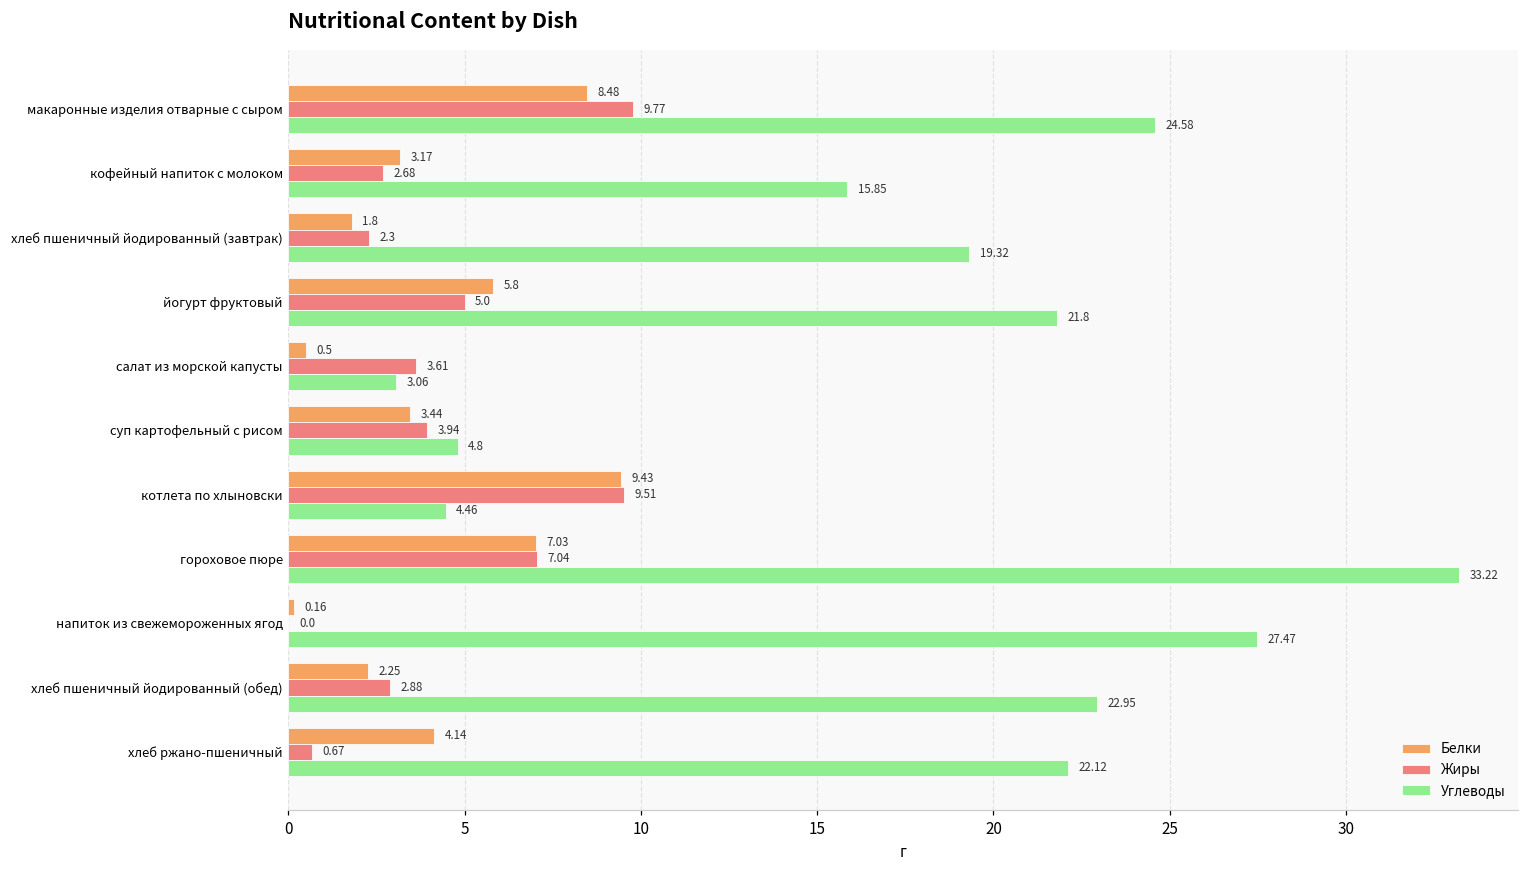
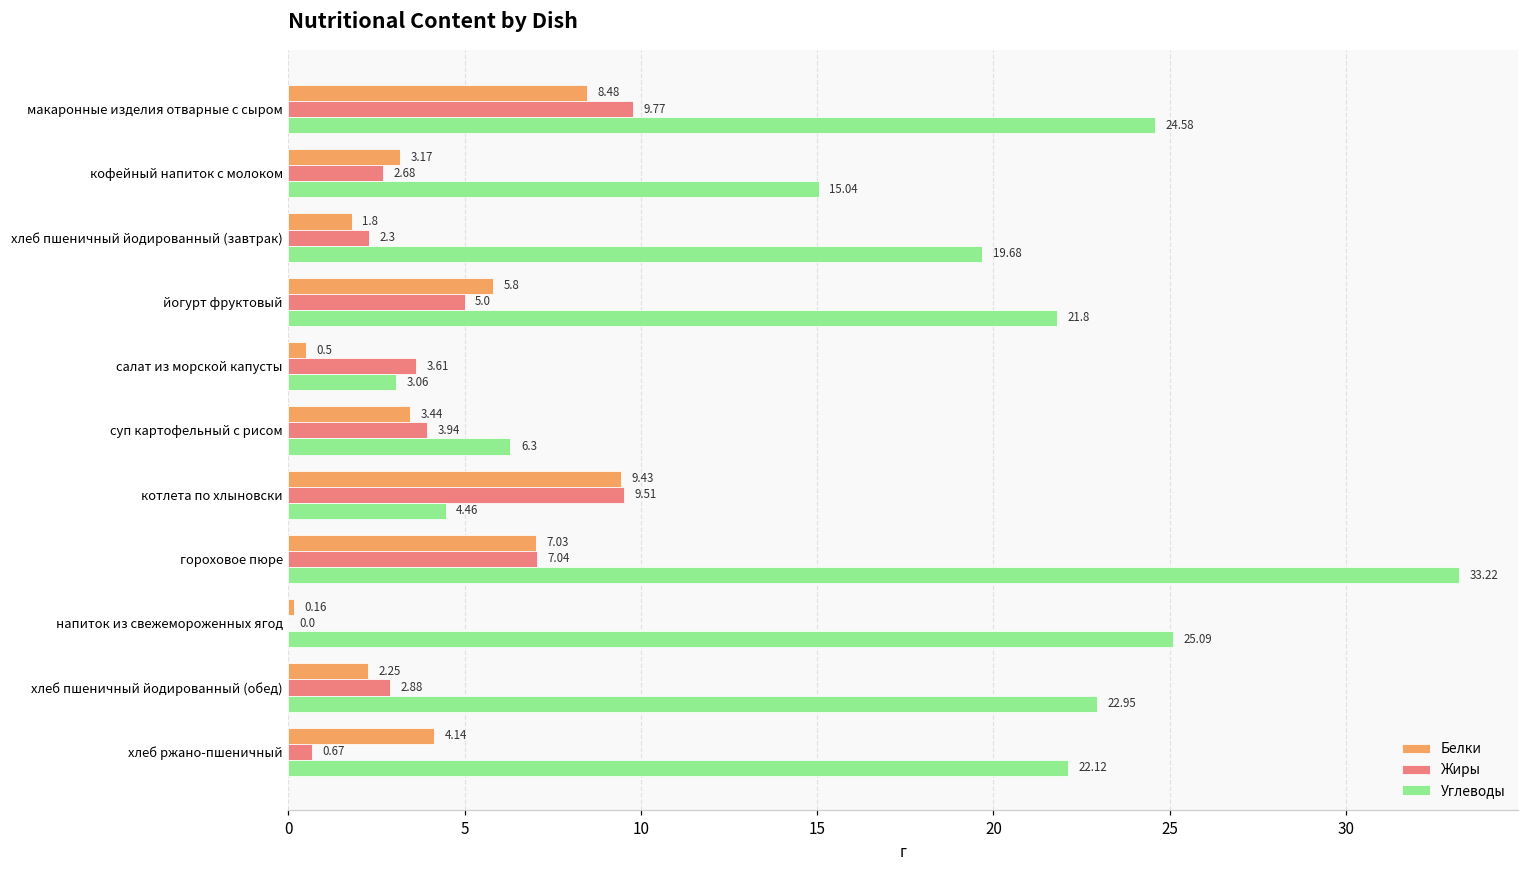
Углеводы, кофейный напиток с молоком: 15.85 -> 15.04
Углеводы, хлеб пшеничный йодированный (завтрак): 19.32 -> 19.68
Углеводы, суп картофельный с рисом: 4.8 -> 6.3
Углеводы, напиток из свежемороженных ягод: 27.47 -> 25.09
